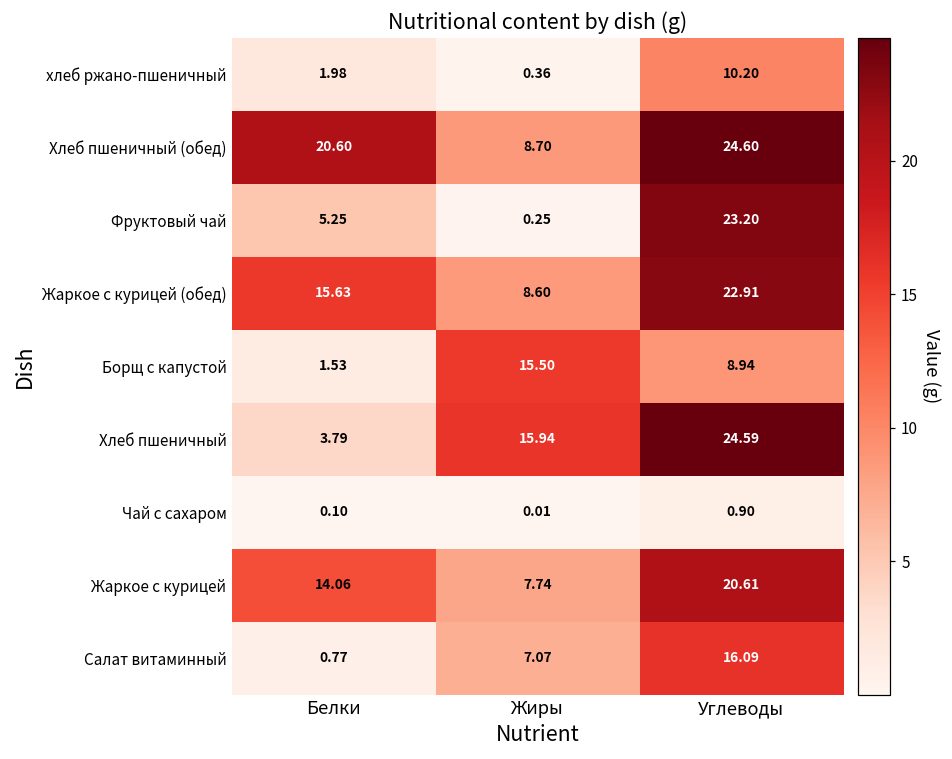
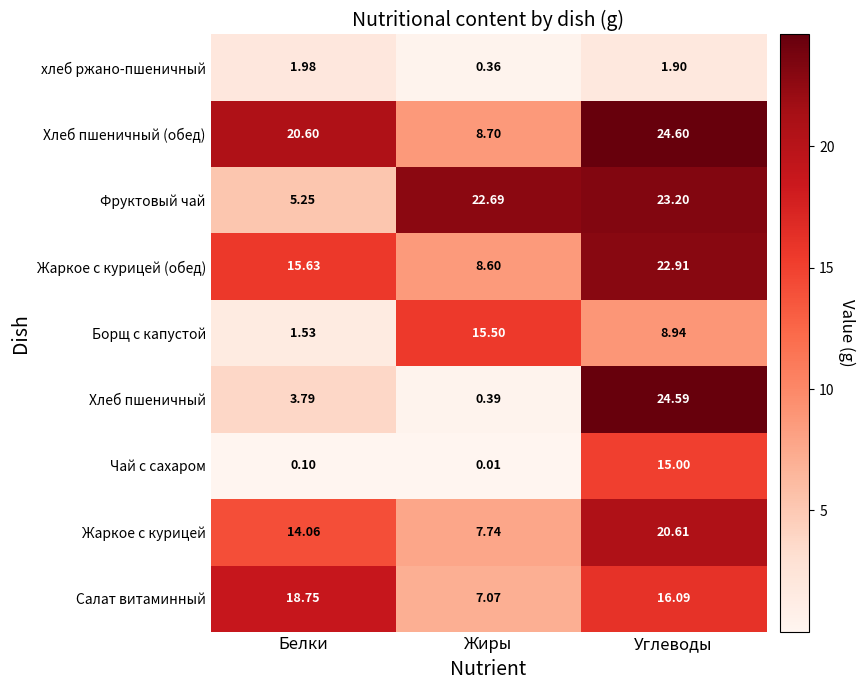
хлеб ржано-пшеничный, Углеводы: 10.20 -> 1.90
Фруктовый чай, Жиры: 0.25 -> 22.69
Хлеб пшеничный, Жиры: 15.94 -> 0.39
Чай с сахаром, Углеводы: 0.90 -> 15.00
Салат витаминный, Белки: 0.77 -> 18.75
